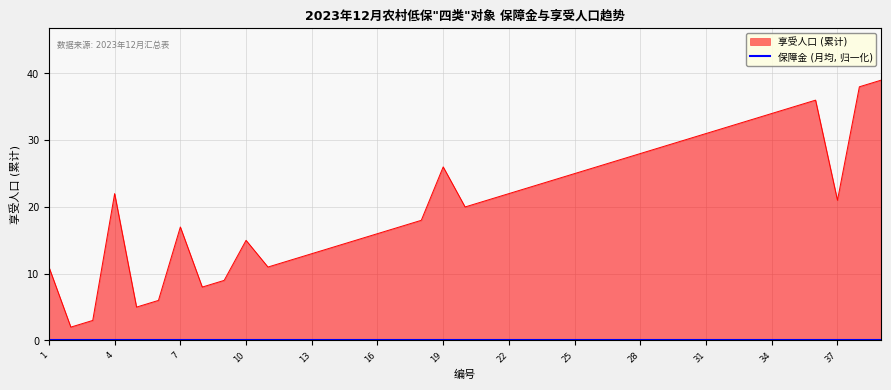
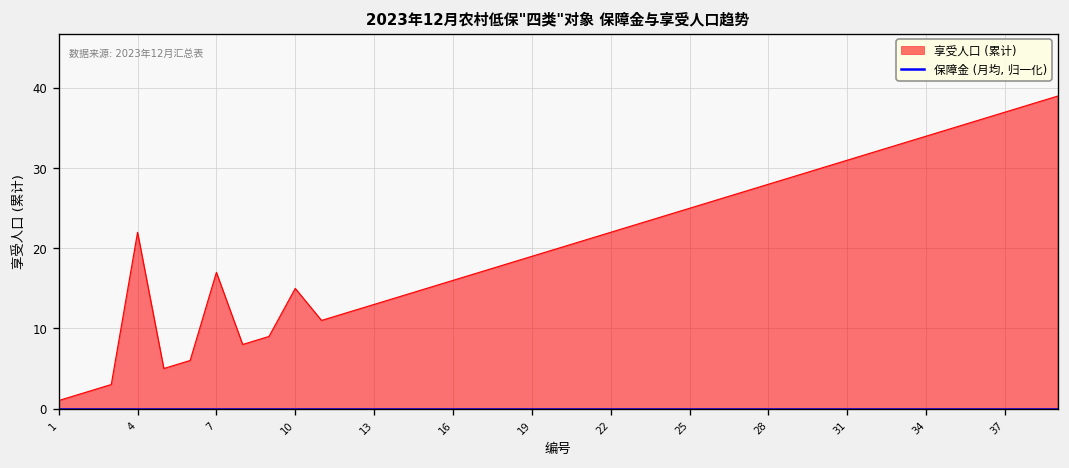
享受人口 (累计), 1: 11 -> 1
享受人口 (累计), 19: 26 -> 19
享受人口 (累计), 37: 21 -> 37
